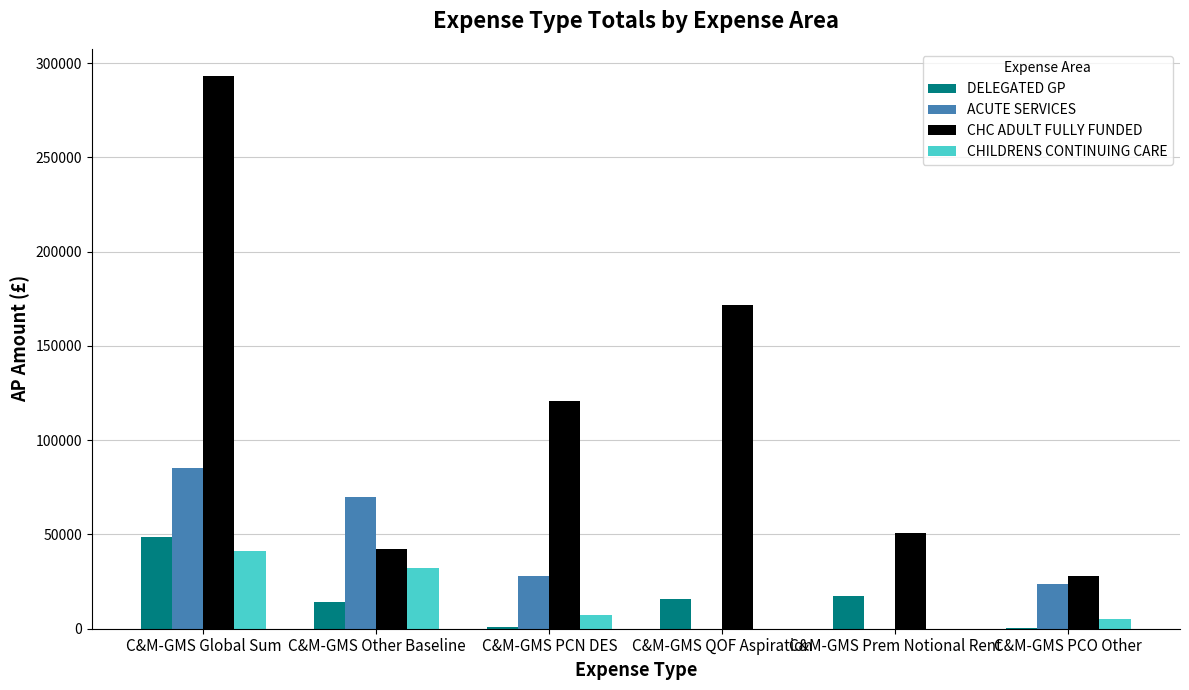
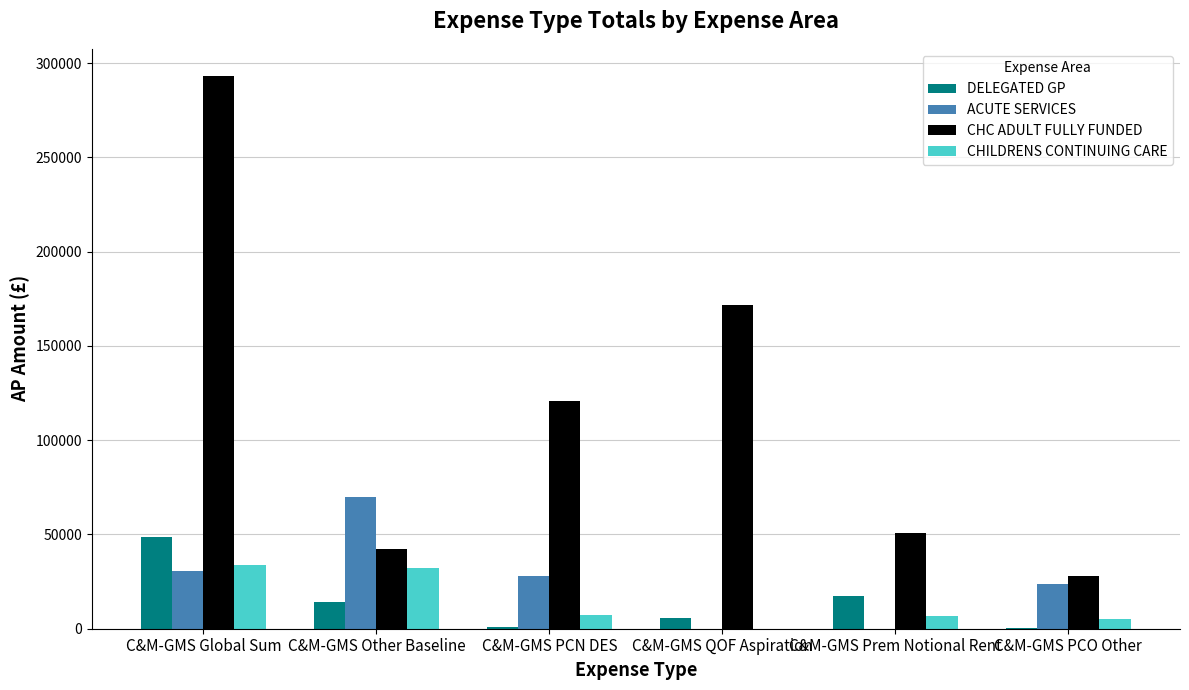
ACUTE SERVICES, C&M-GMS Global Sum: 85000 -> 30000
CHILDRENS CONTINUING CARE, C&M-GMS Global Sum: 41000 -> 34000
DELEGATED GP, C&M-GMS QOF Aspiration: 16000 -> 6000
CHILDRENS CONTINUING CARE, C&M-GMS Prem Notional Rent: 0 -> 7000
